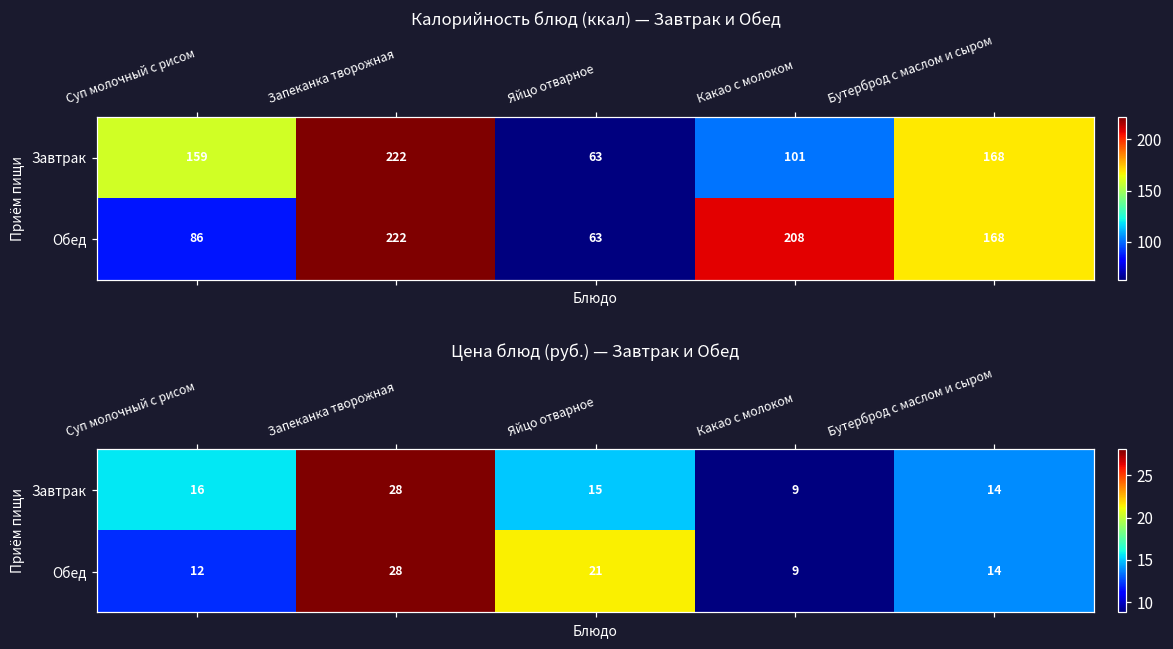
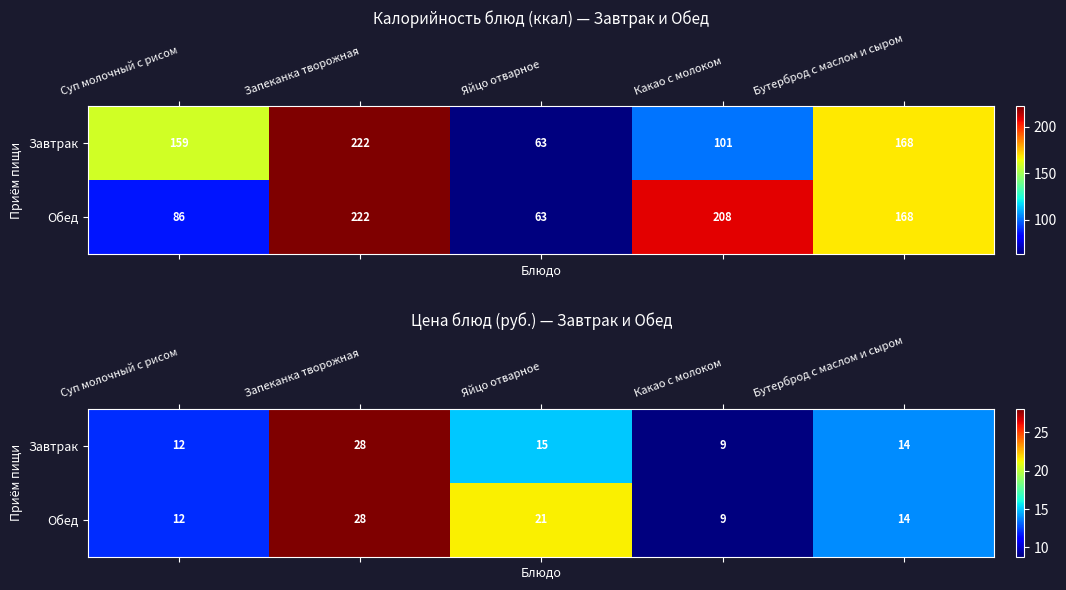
Цена блюд (руб.) — Завтрак и Обед, Завтрак, Суп молочный с рисом: 16 -> 12
